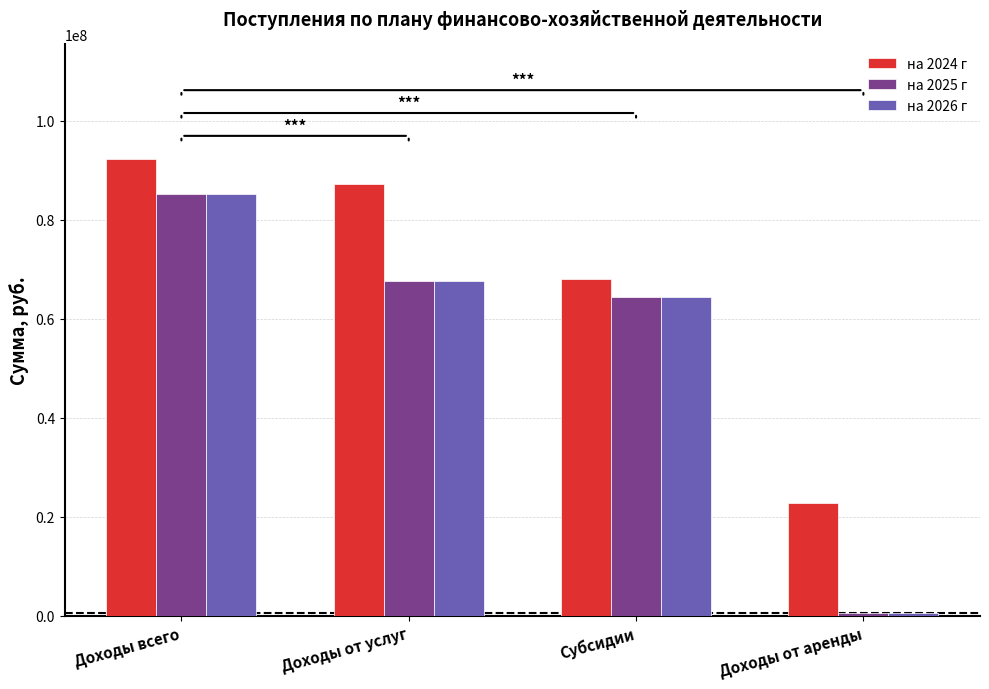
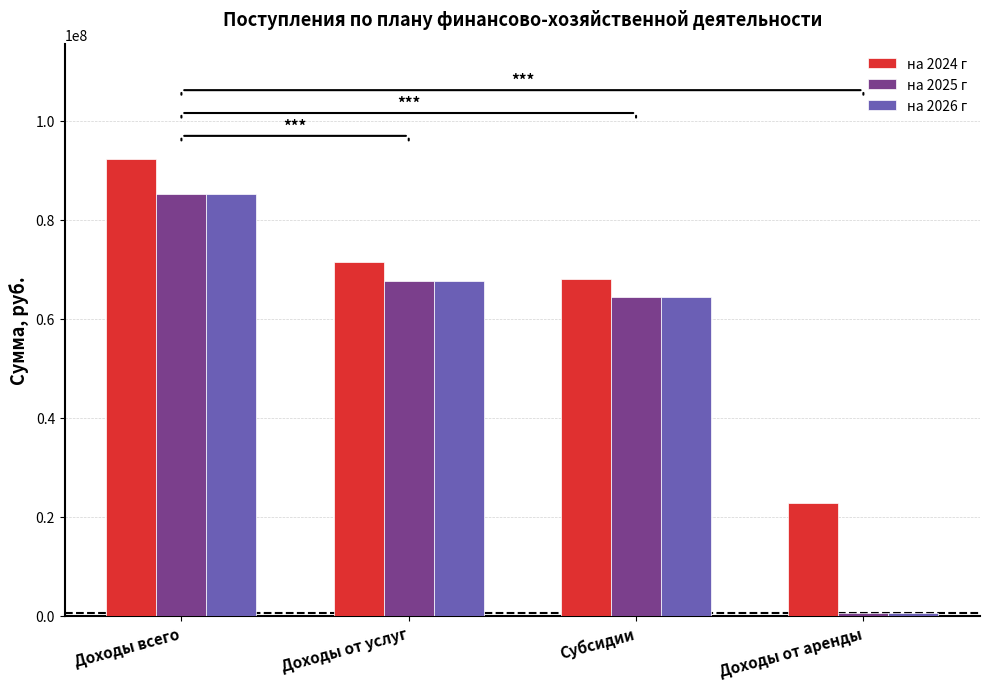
на 2024 г, Доходы от услуг: 87000000 -> 71000000
